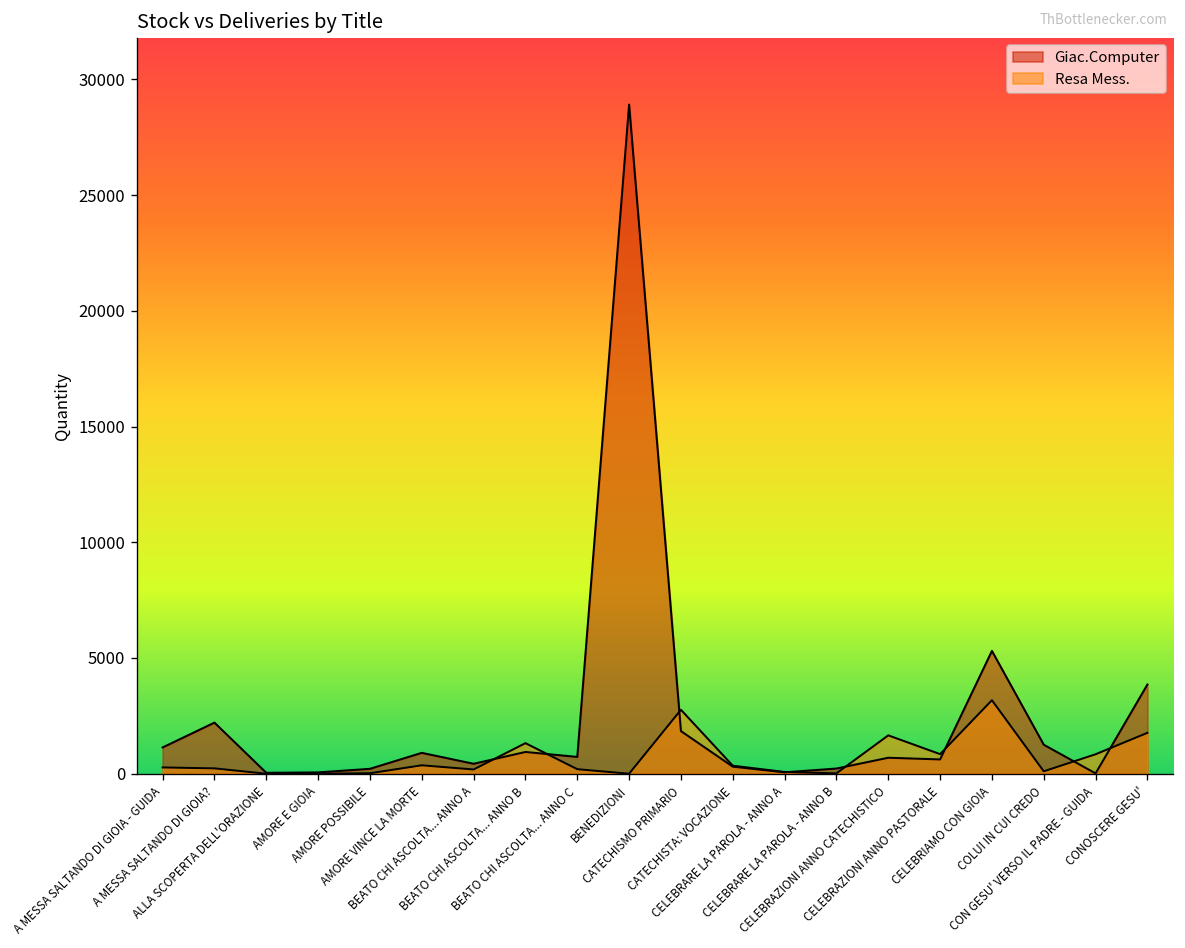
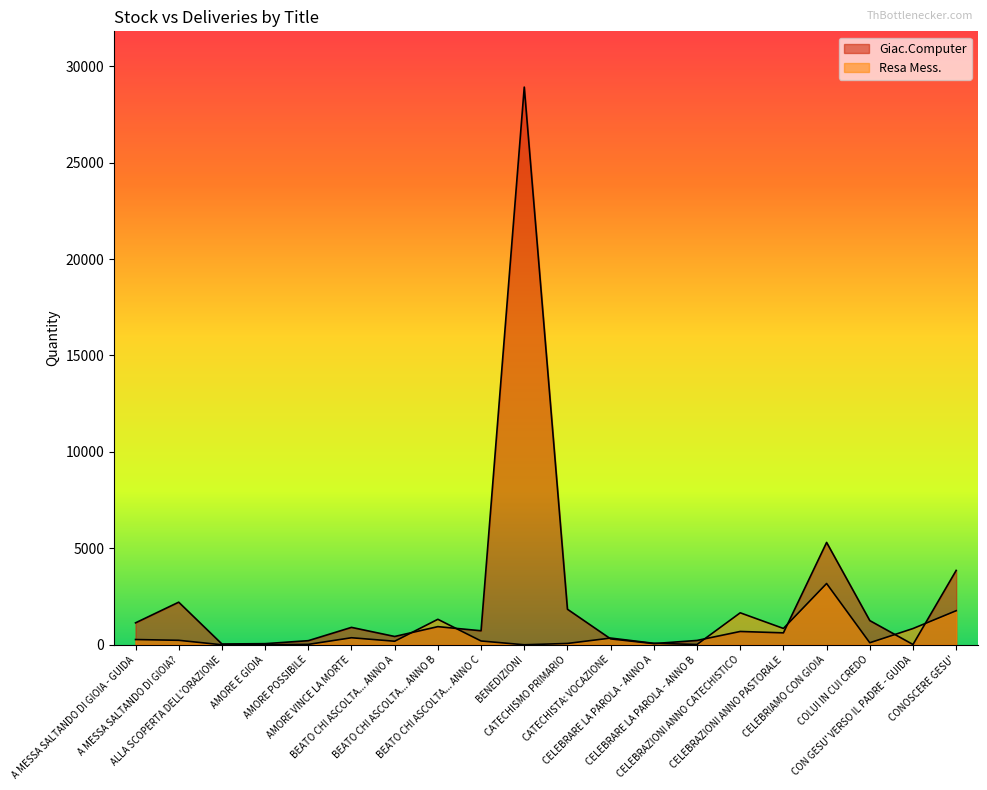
Resa Mess., CATECHISMO PRIMARIO: 2800 -> 100
